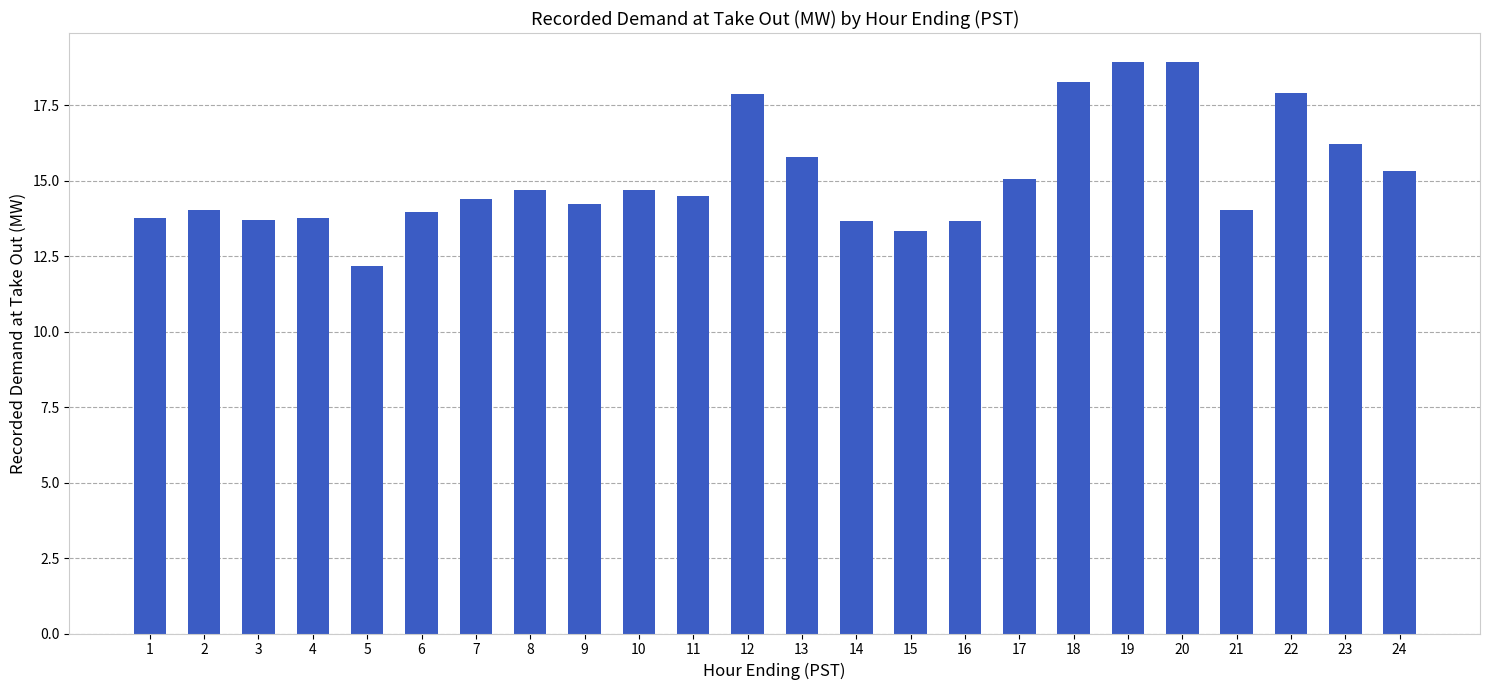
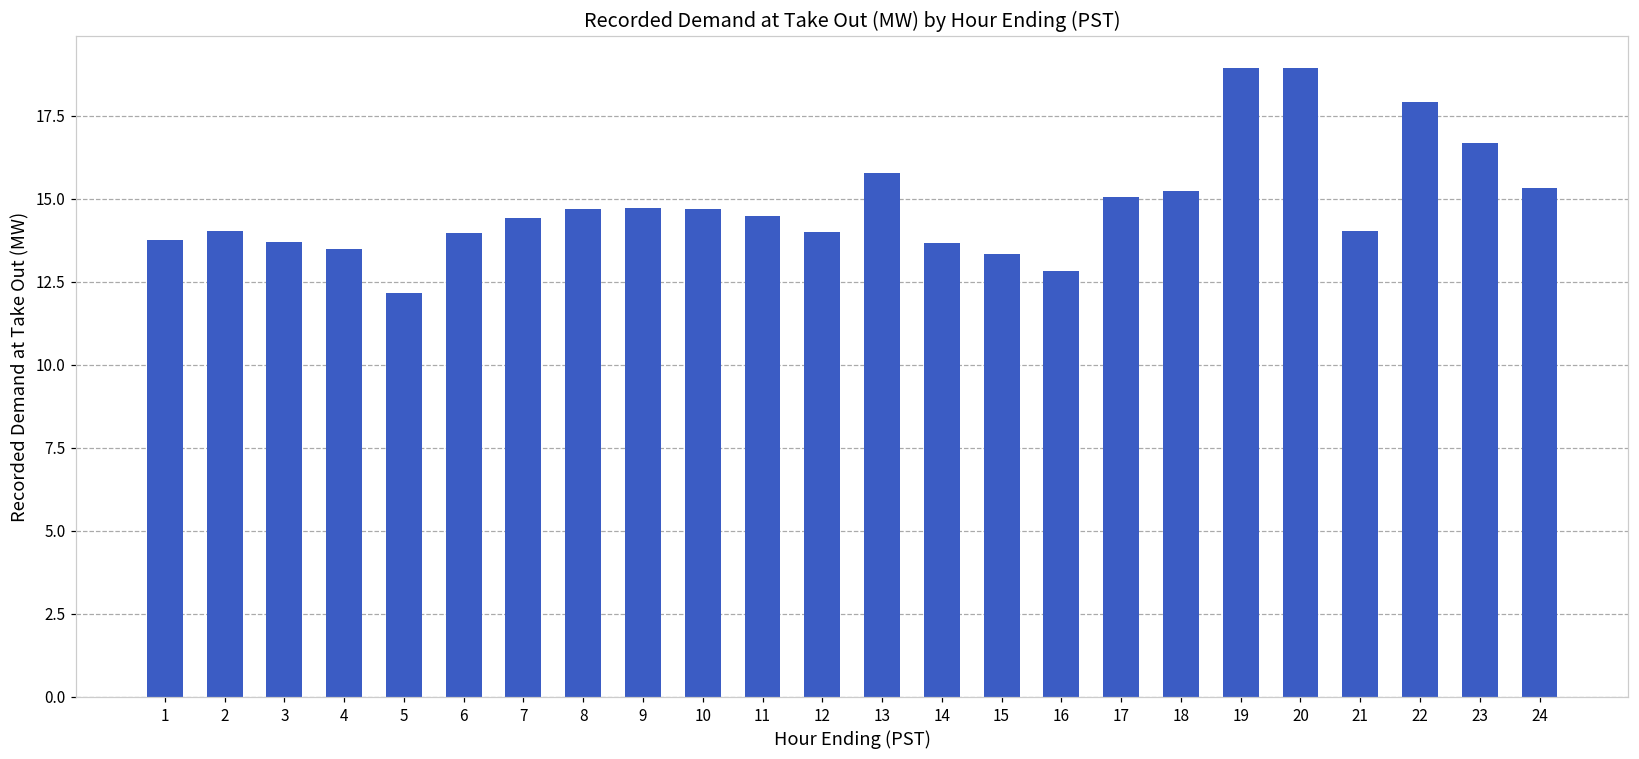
4: 13.8 -> 13.5
9: 14.2 -> 14.7
12: 17.9 -> 14.0
16: 13.7 -> 12.8
18: 18.3 -> 15.2
23: 16.2 -> 16.7
